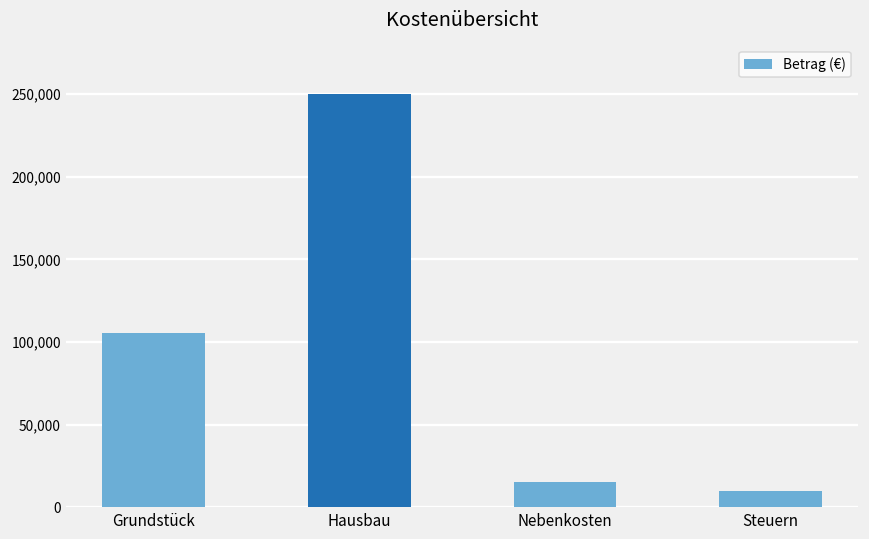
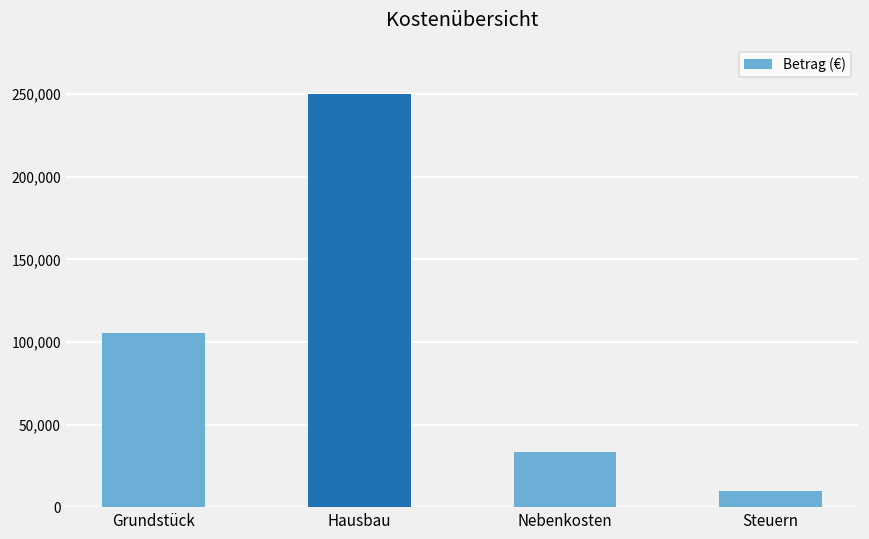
Nebenkosten: 15,000 -> 34,000
